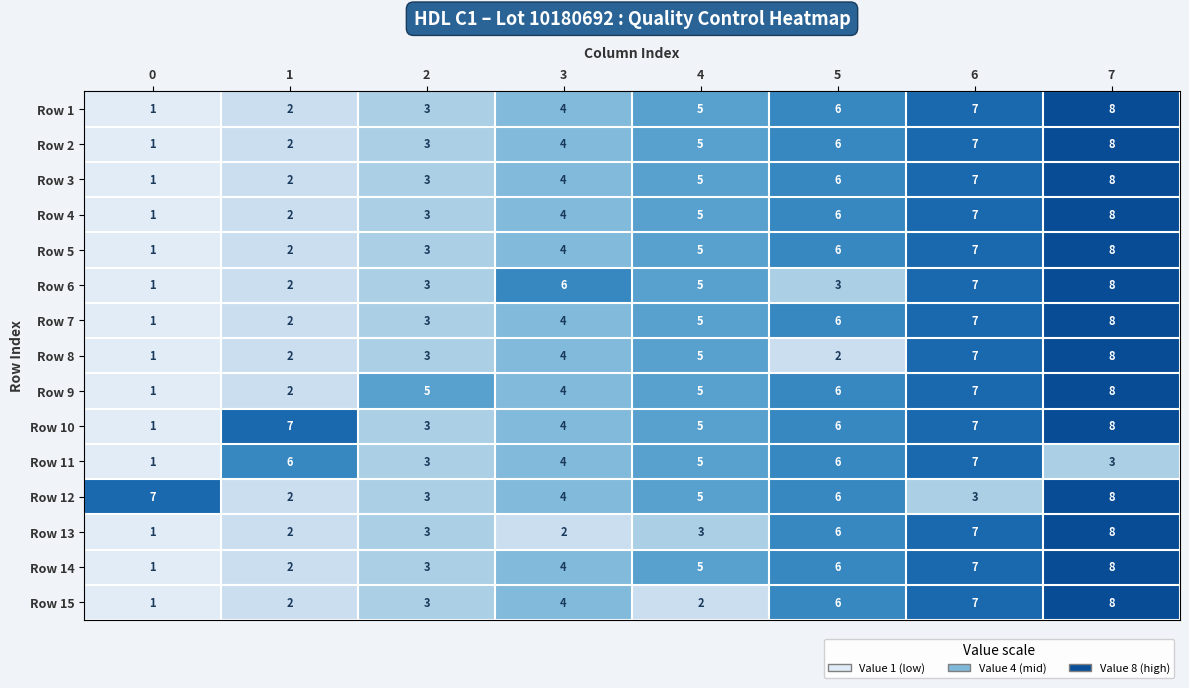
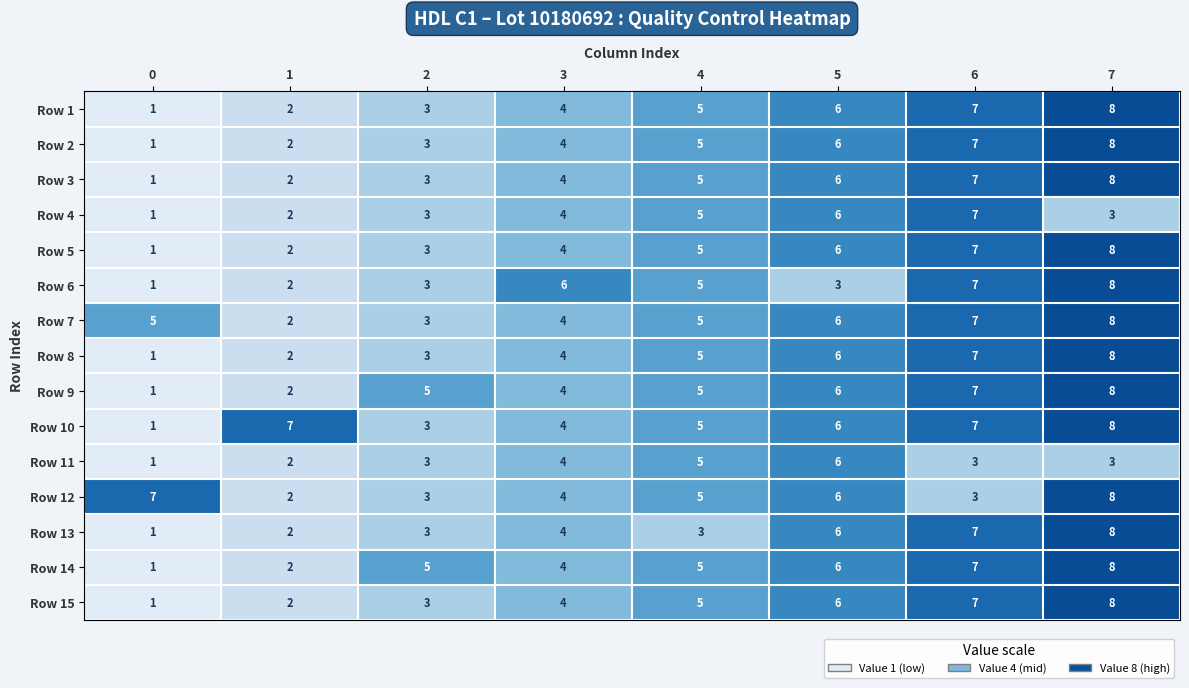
Row 4, 7: 8 -> 3
Row 7, 0: 1 -> 5
Row 8, 5: 2 -> 6
Row 11, 1: 6 -> 2
Row 11, 6: 7 -> 3
Row 13, 3: 2 -> 4
Row 14, 2: 3 -> 5
Row 15, 4: 2 -> 5
